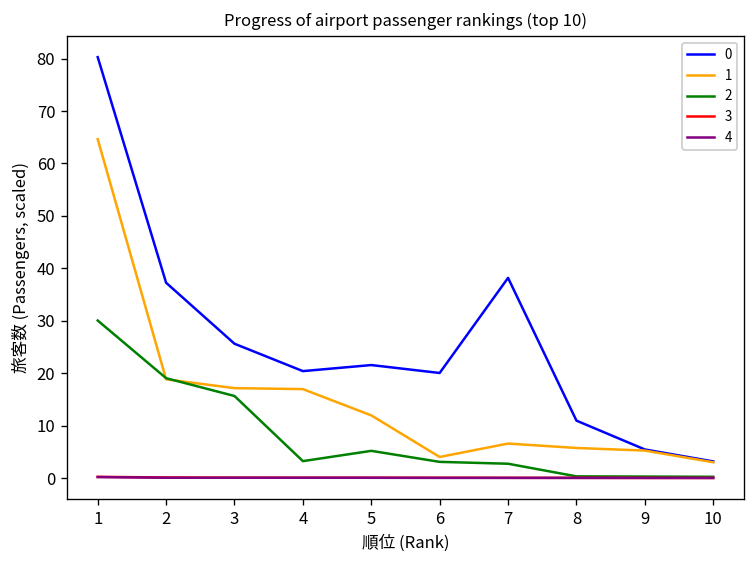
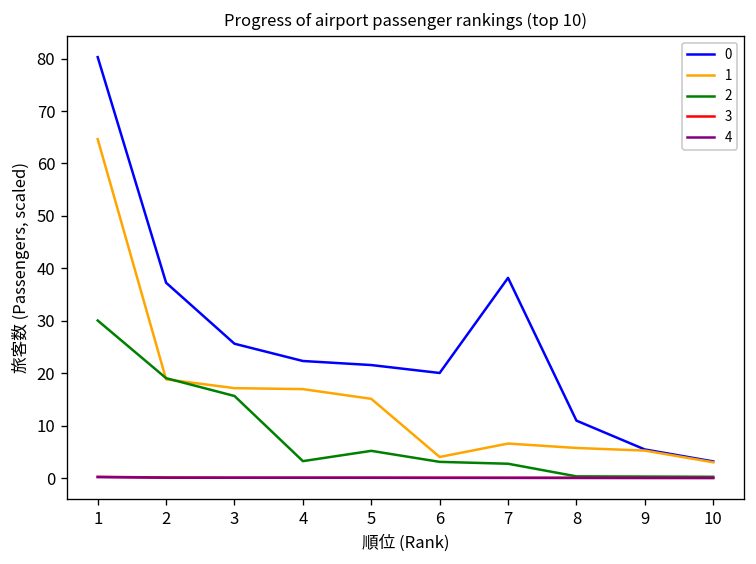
0, 4: 20 -> 22
1, 5: 12 -> 15
